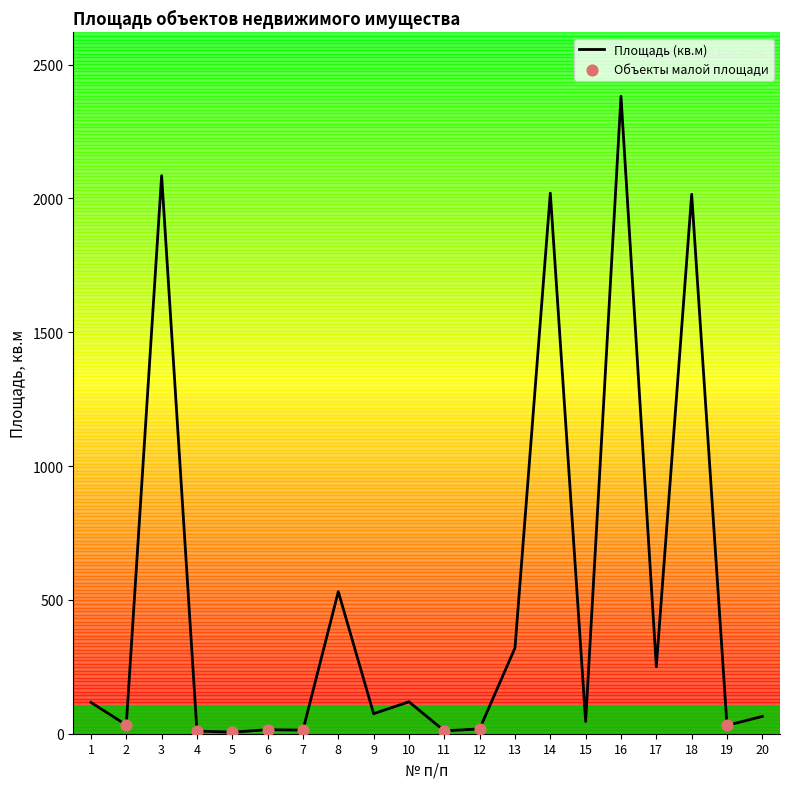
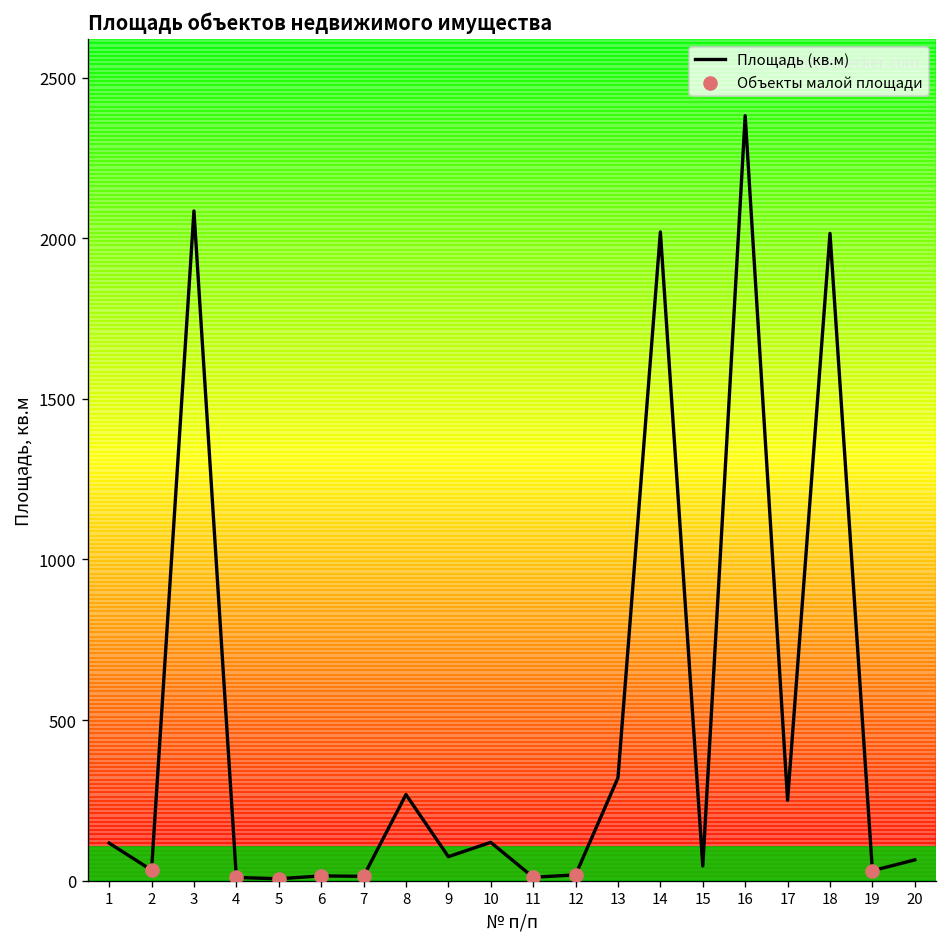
Площадь (кв.м), 8: 530 -> 270
